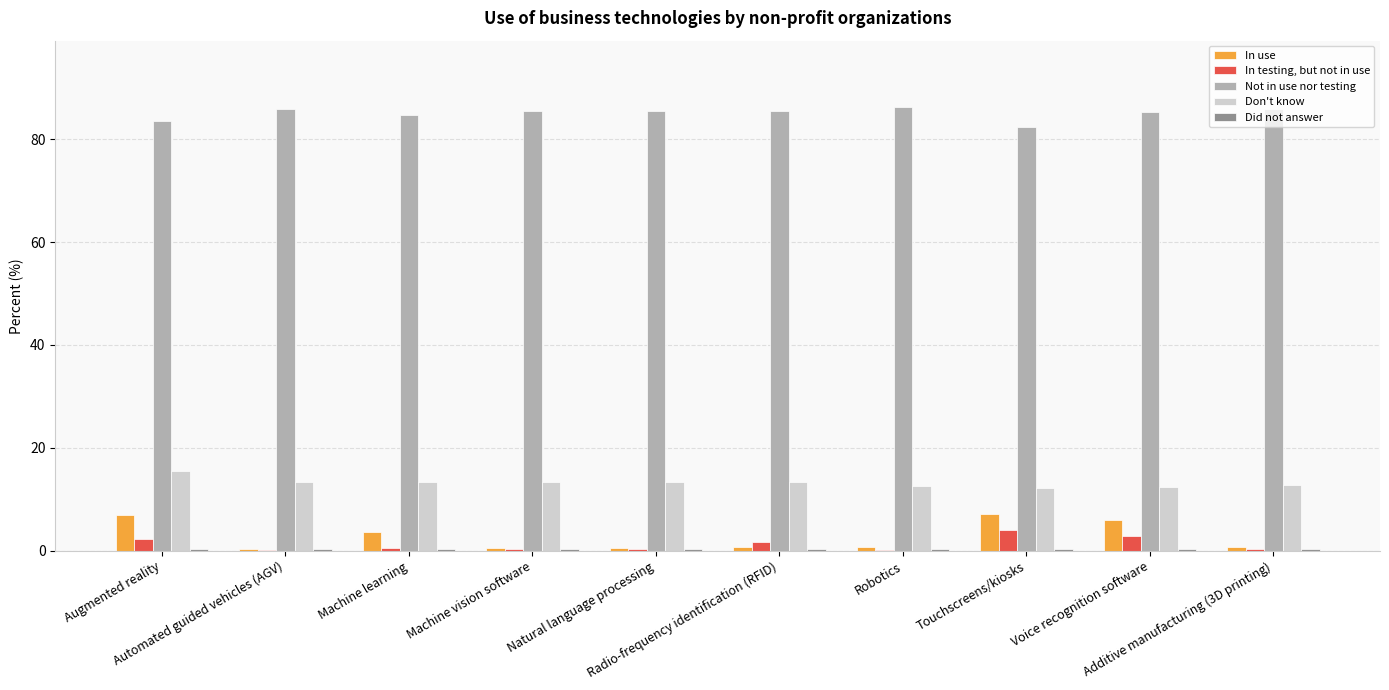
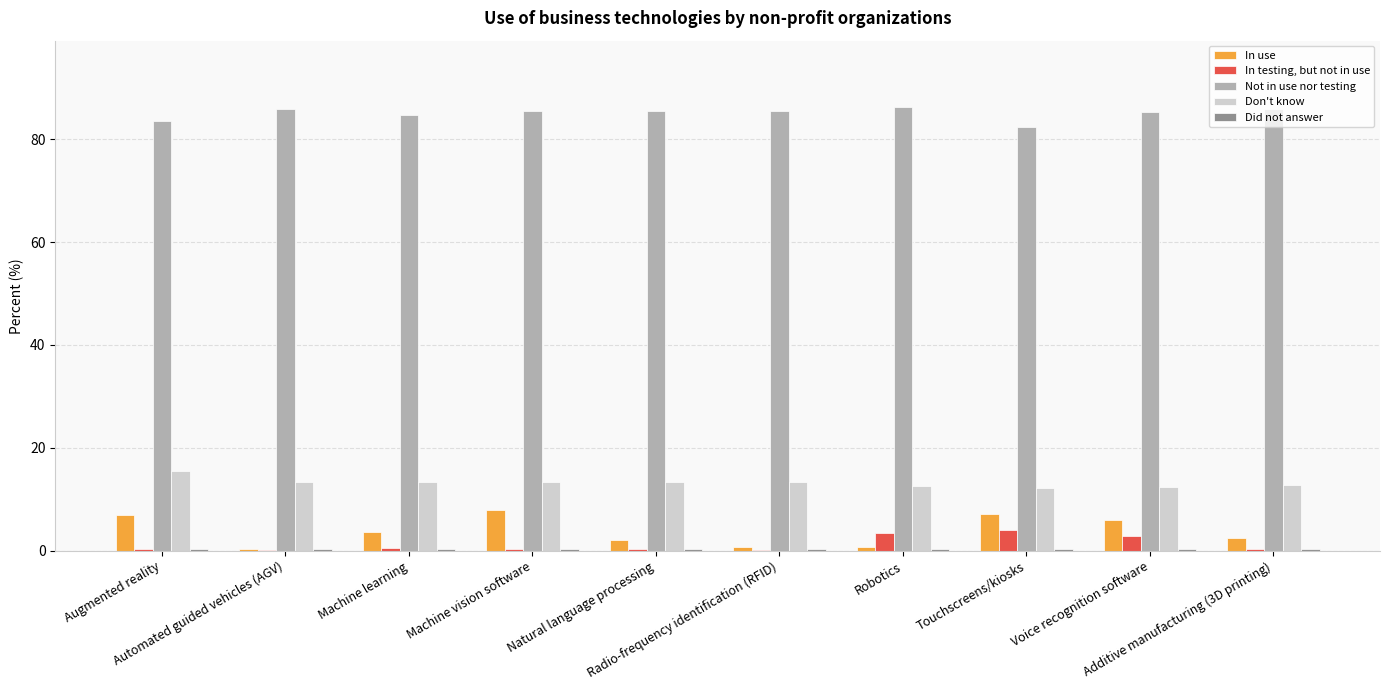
In testing, but not in use, Augmented reality: 2 -> 0
In use, Machine vision software: 1 -> 8
In use, Natural language processing: 1 -> 2
In testing, but not in use, Radio-frequency identification (RFID): 2 -> 0
In testing, but not in use, Robotics: 0 -> 4
In use, Additive manufacturing (3D printing): 1 -> 3
